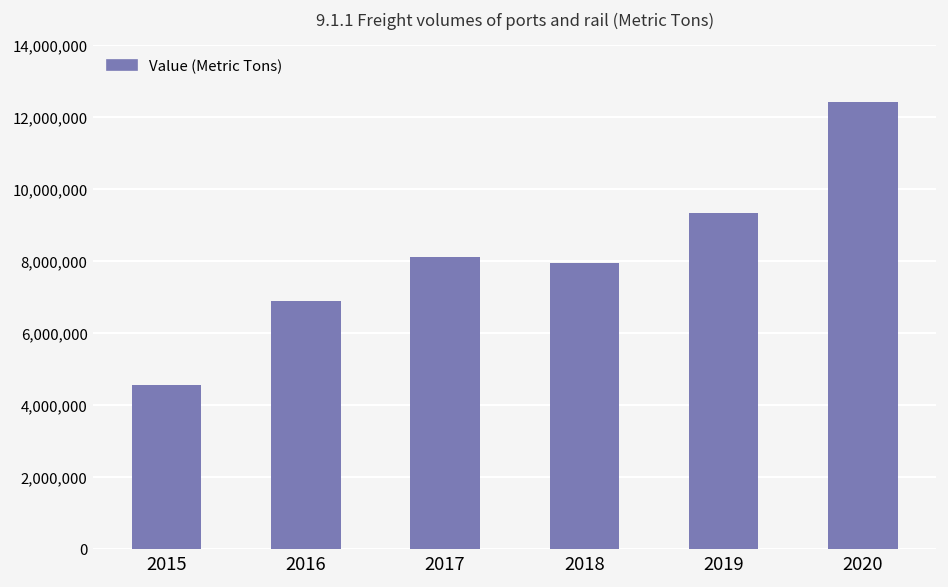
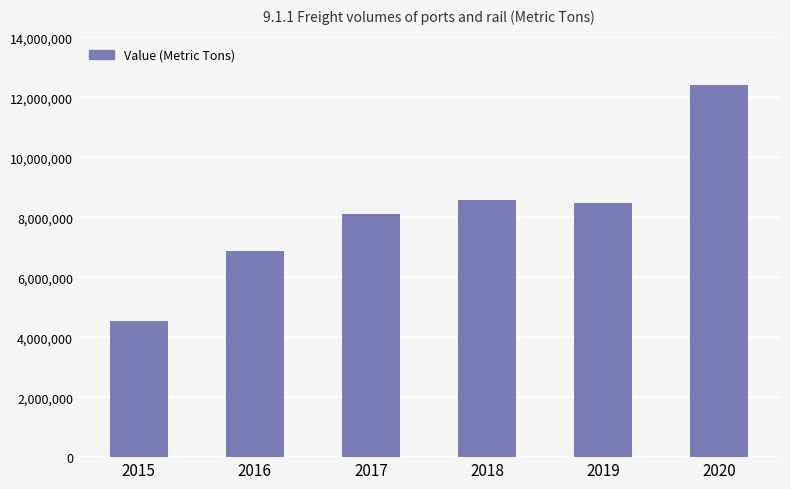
2018: 7,900,000 -> 8,600,000
2019: 9,300,000 -> 8,500,000
